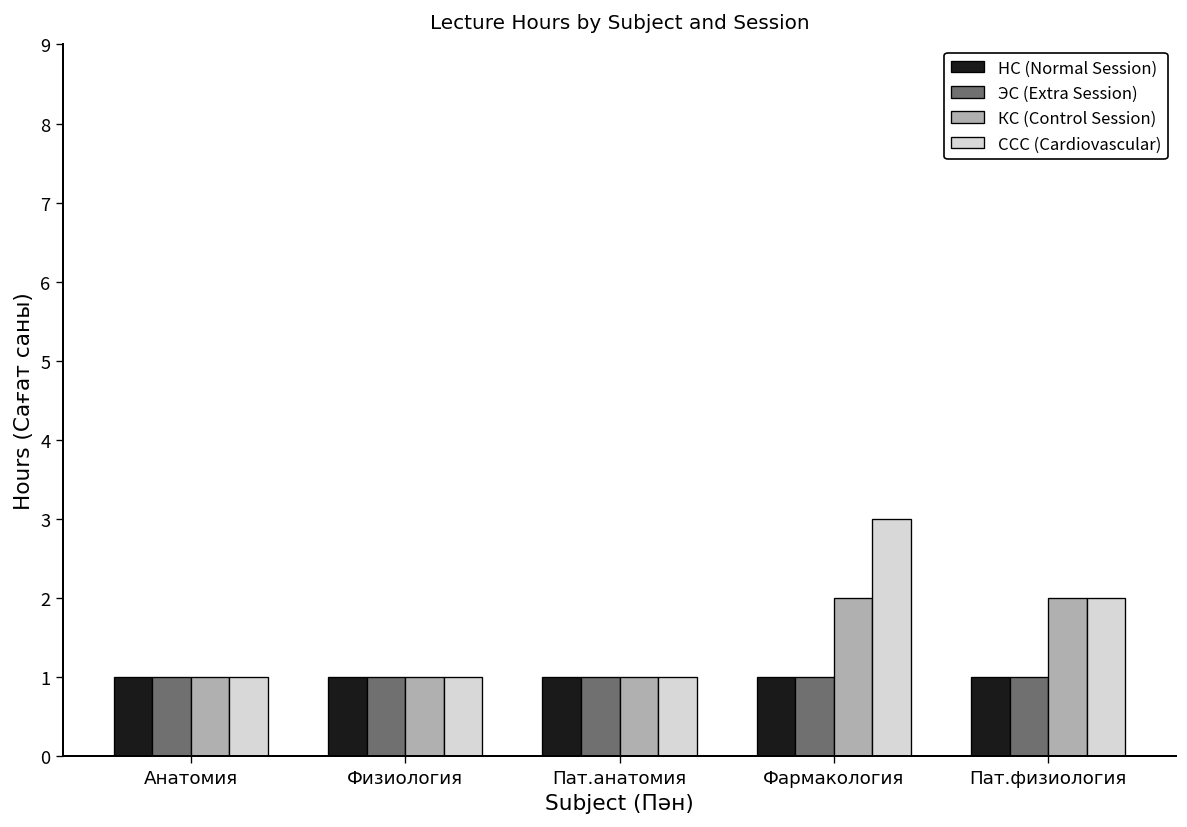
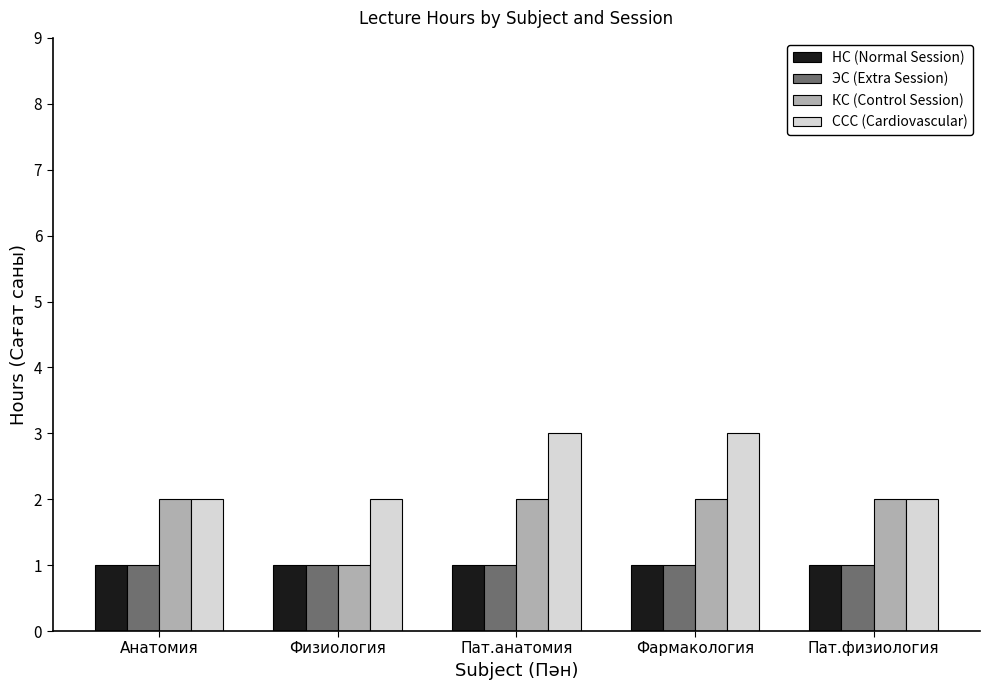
КС (Control Session), Анатомия: 1 -> 2
ССС (Cardiovascular), Анатомия: 1 -> 2
ССС (Cardiovascular), Физиология: 1 -> 2
КС (Control Session), Пат.анатомия: 1 -> 2
ССС (Cardiovascular), Пат.анатомия: 1 -> 3
